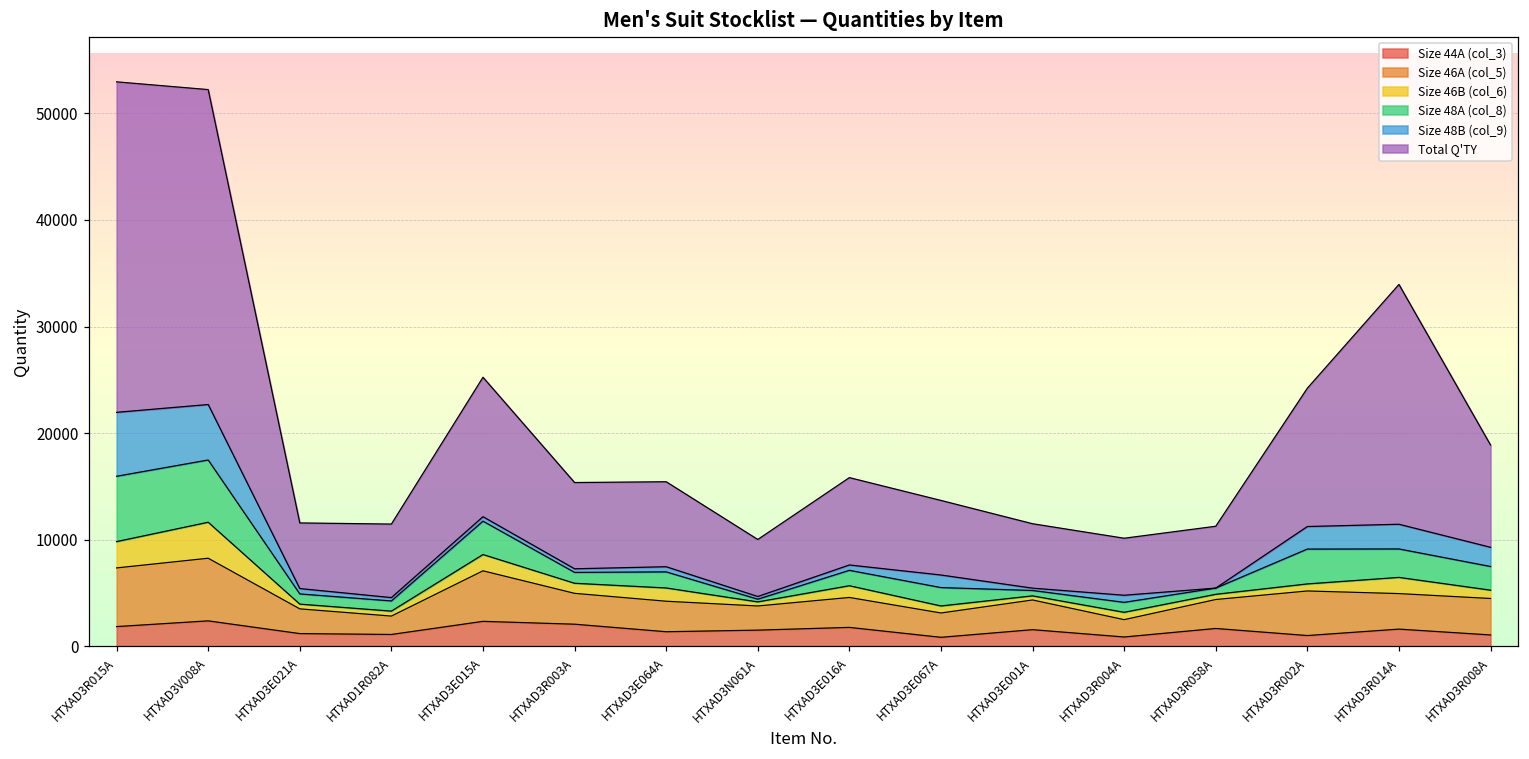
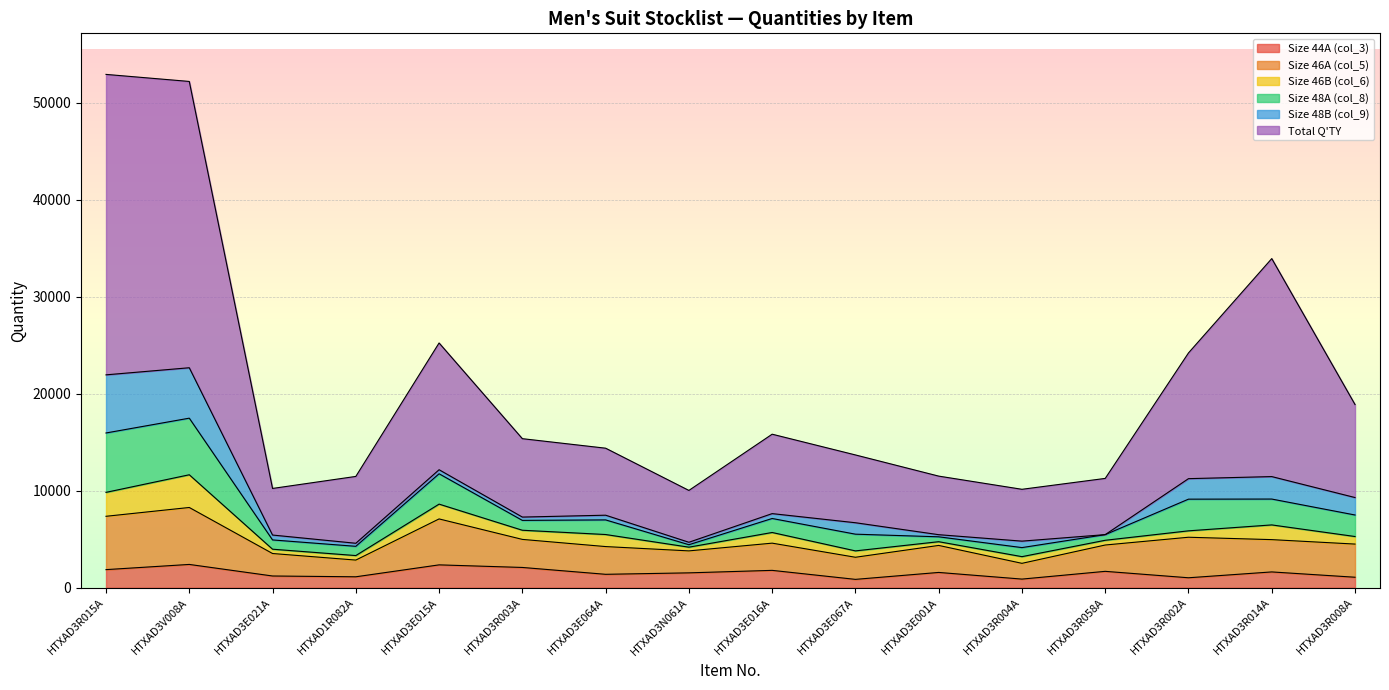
Total Q'TY, HTXAD3E021A: 6000 -> 5000
Total Q'TY, HTXAD3E064A: 8000 -> 7000
